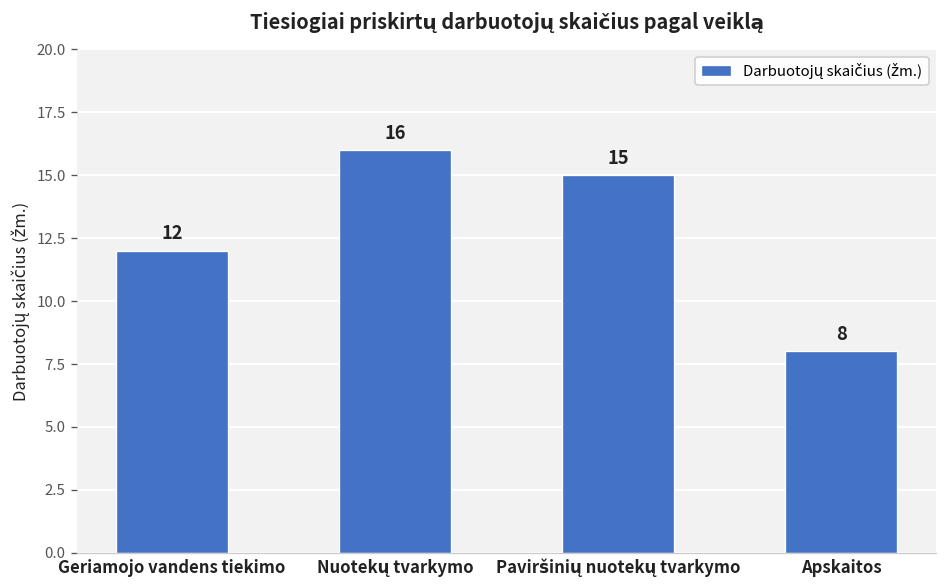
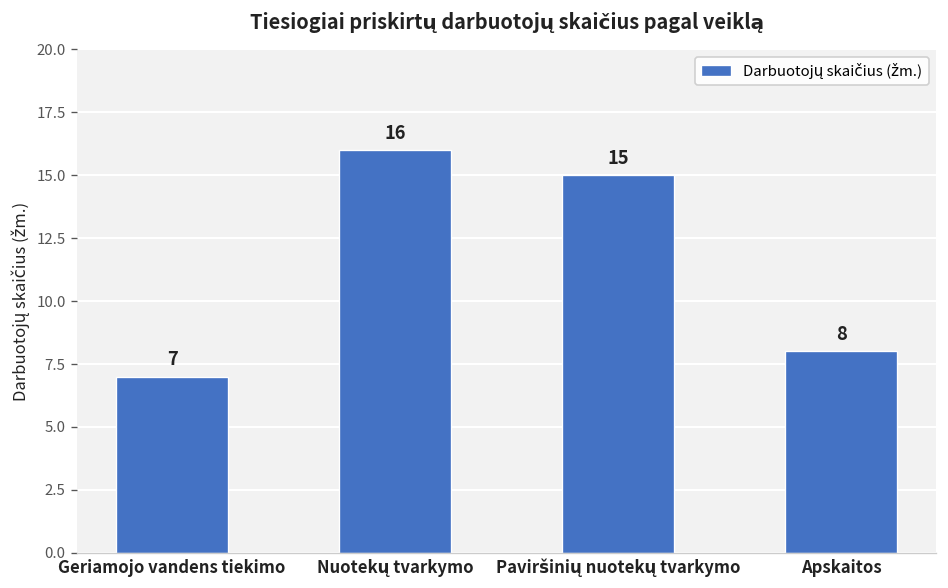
Geriamojo vandens tiekimo: 12 -> 7
